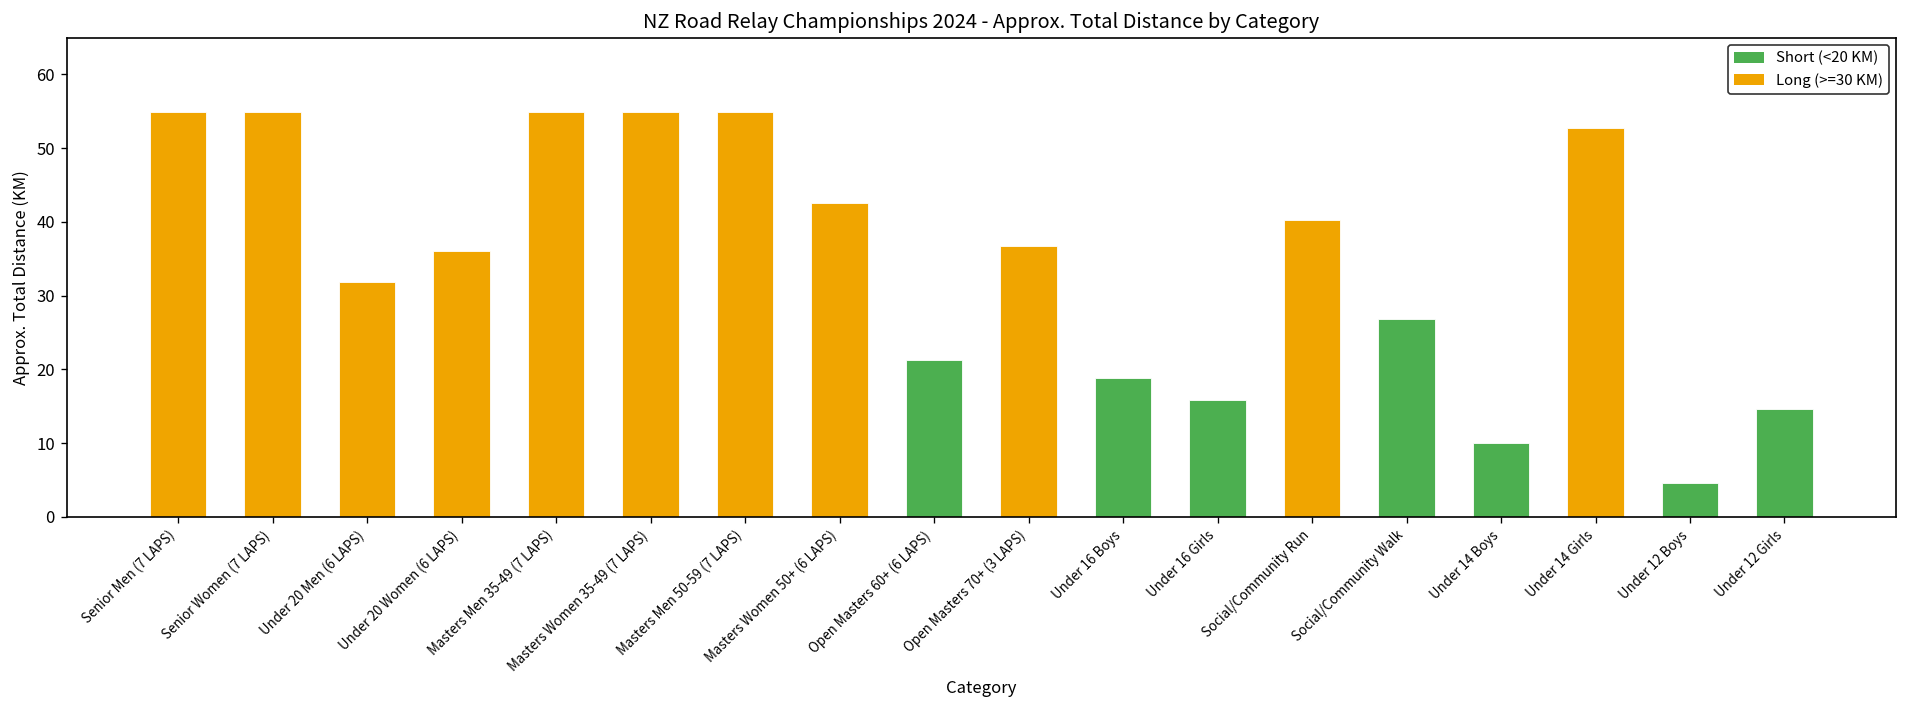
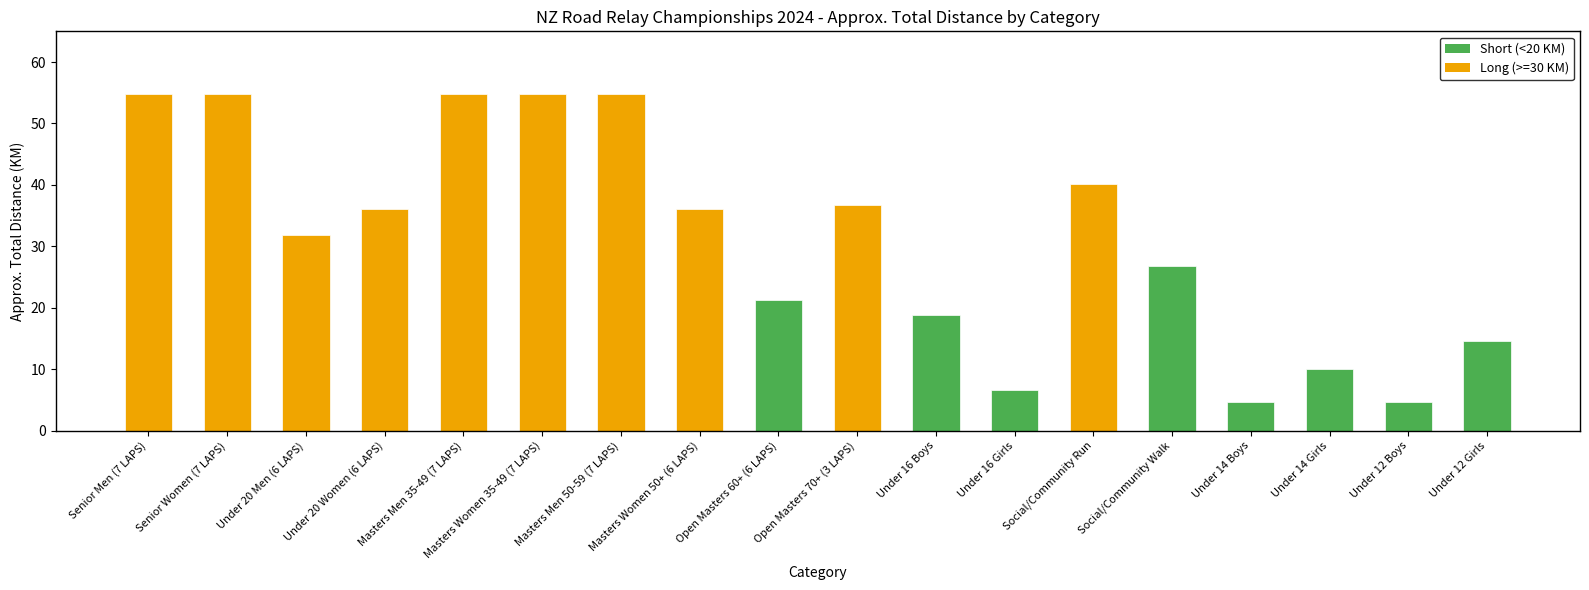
Masters Women 50+ (6 LAPS): 43 -> 36
Under 16 Girls: 16 -> 7
Under 14 Boys: 10 -> 5
Under 14 Girls: 53 -> 10
